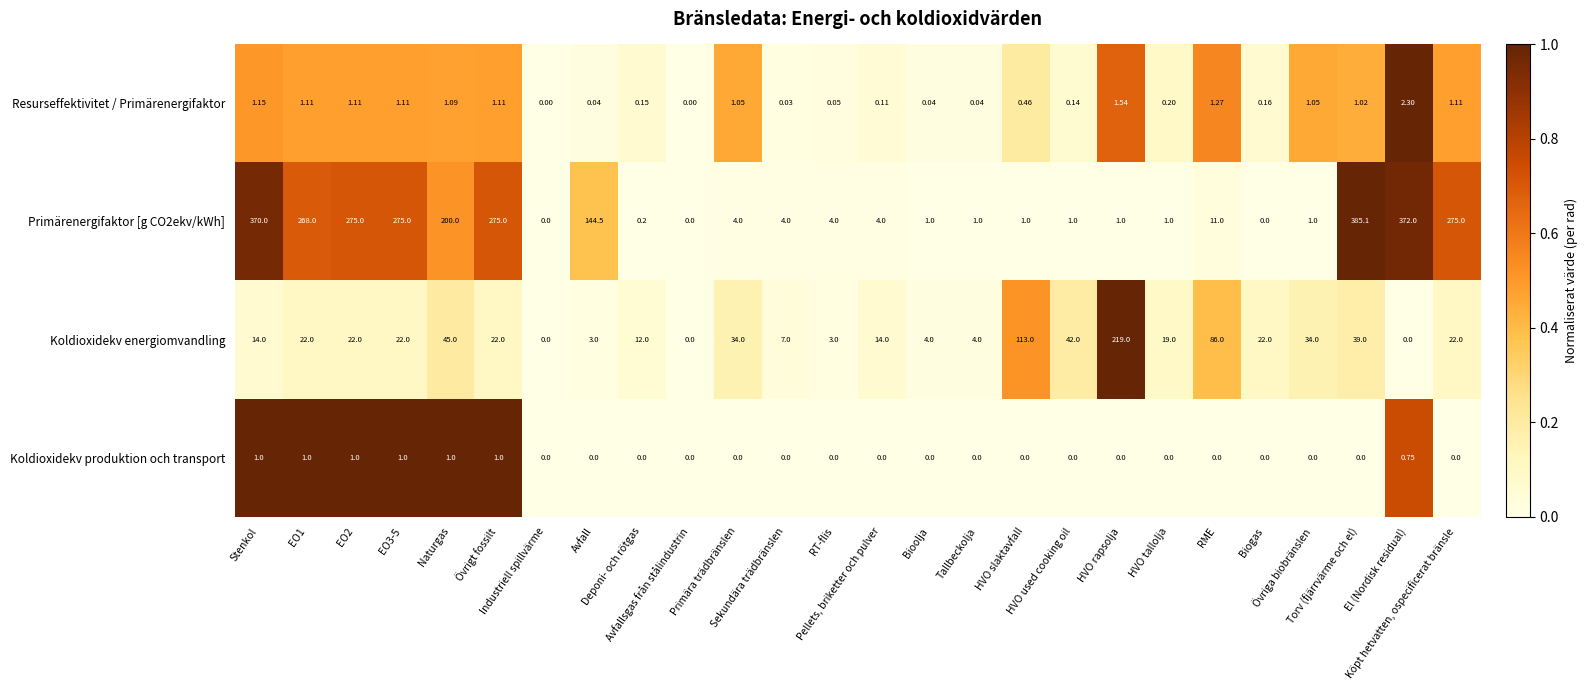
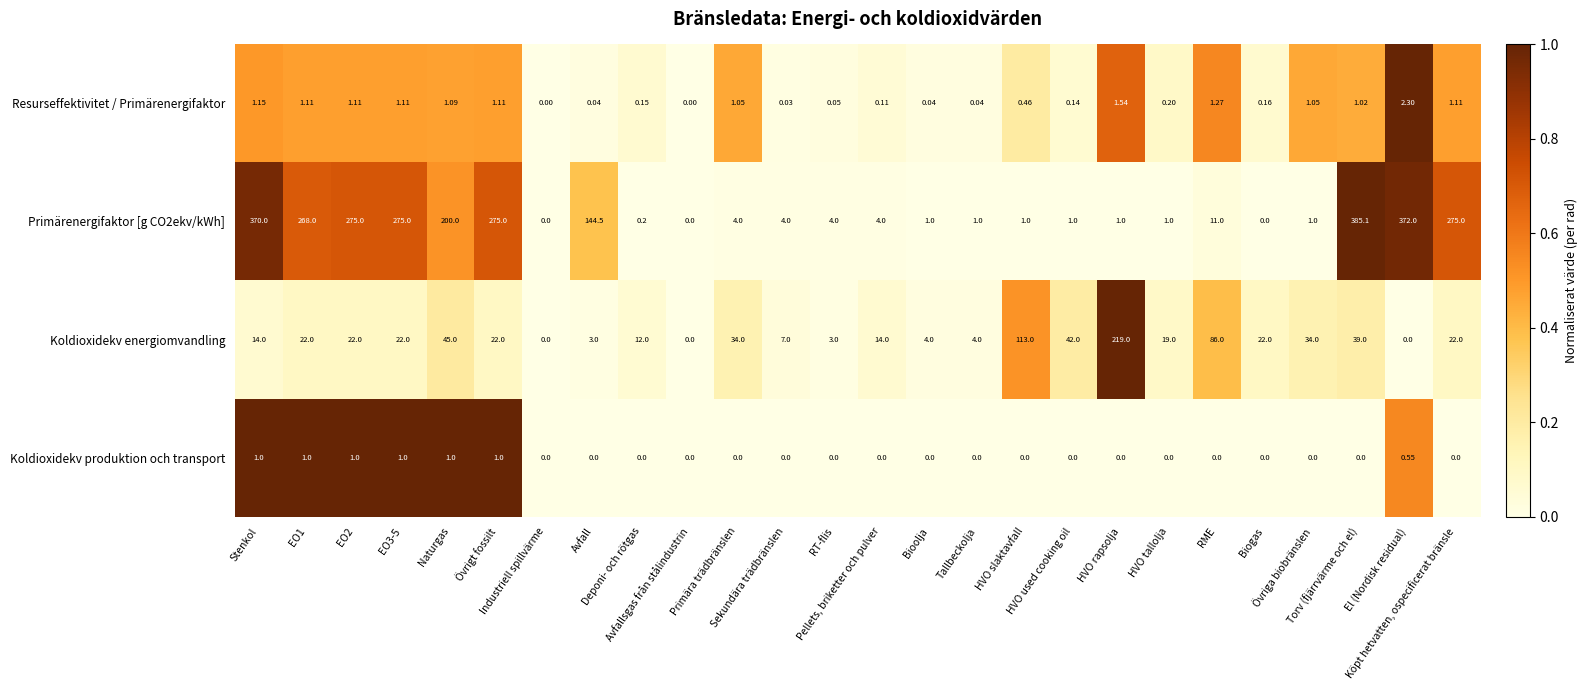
Koldioxidekv produktion och transport, El (Nordisk residual): 0.75 -> 0.55
